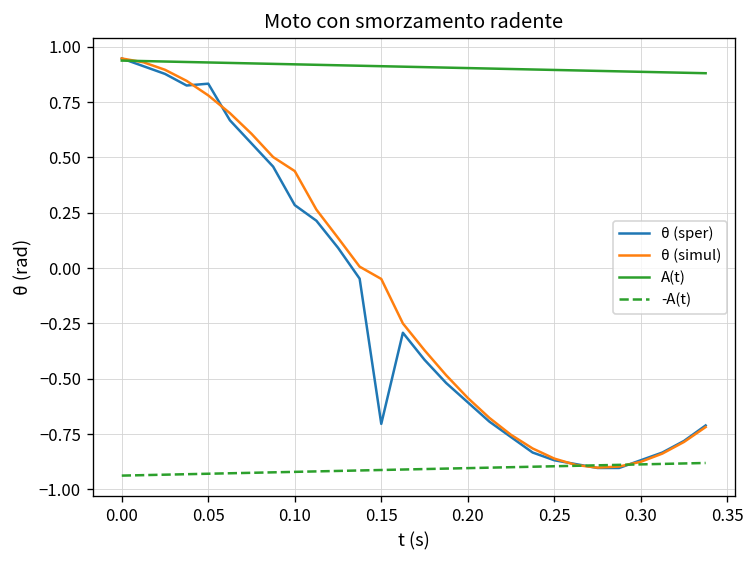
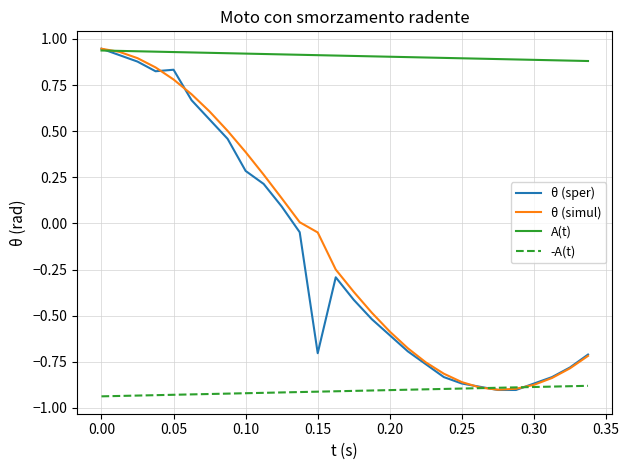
θ (simul), 0.10: 0.44 -> 0.39
